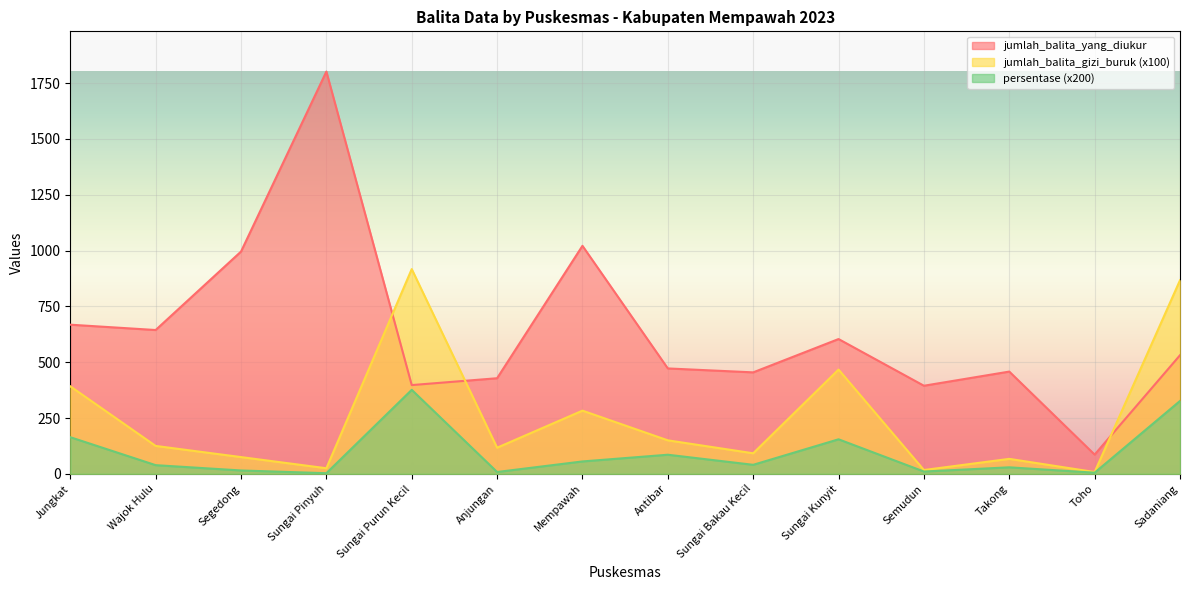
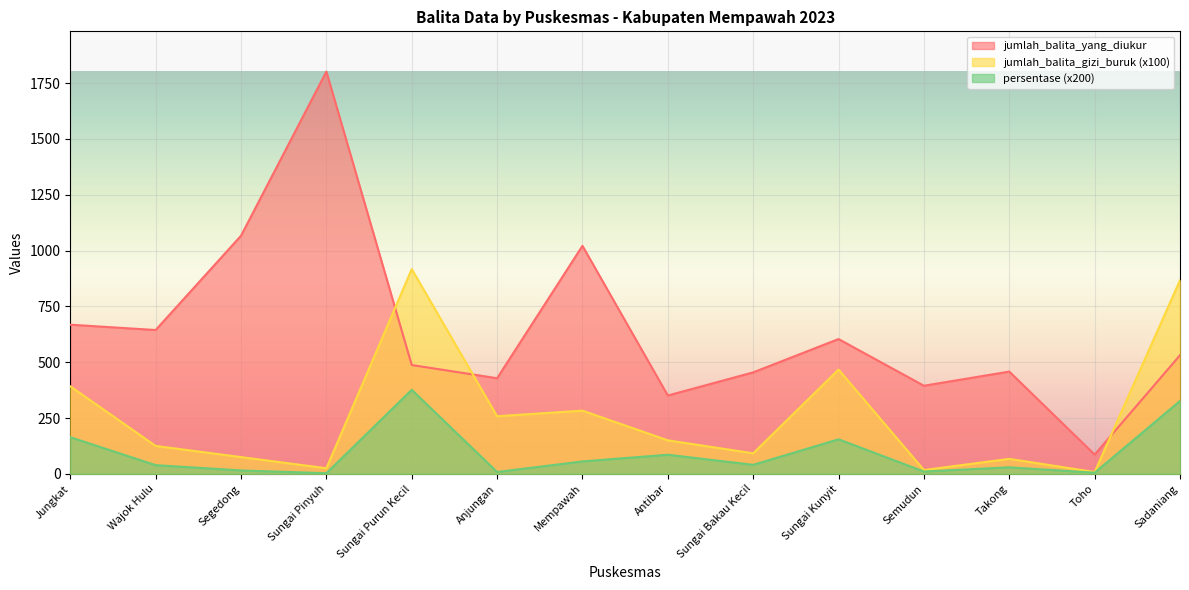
jumlah_balita_yang_diukur, Segedong: 1000 -> 1070
jumlah_balita_yang_diukur, Sungai Purun Kecil: 400 -> 490
jumlah_balita_gizi_buruk (x100), Anjungan: 120 -> 260
jumlah_balita_yang_diukur, Antibar: 470 -> 350
